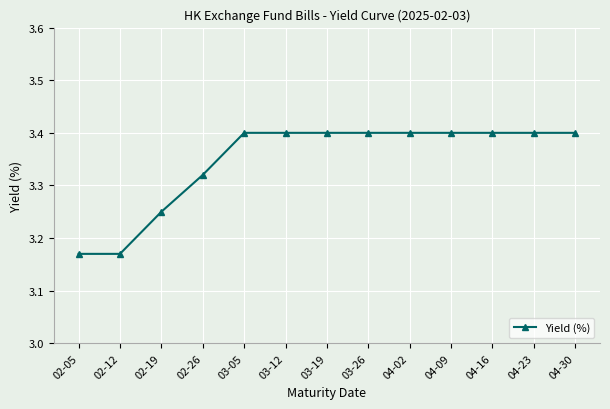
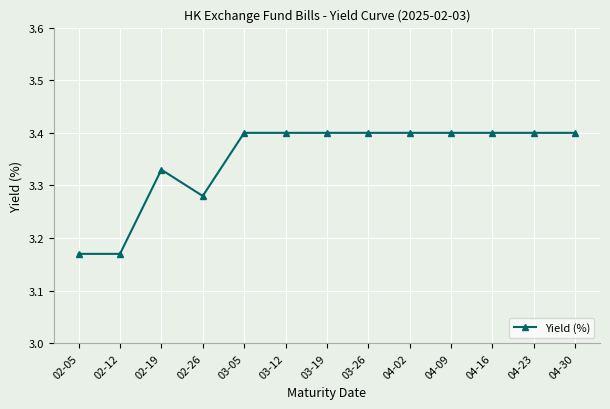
02-19: 3.25 -> 3.33
02-26: 3.32 -> 3.28
